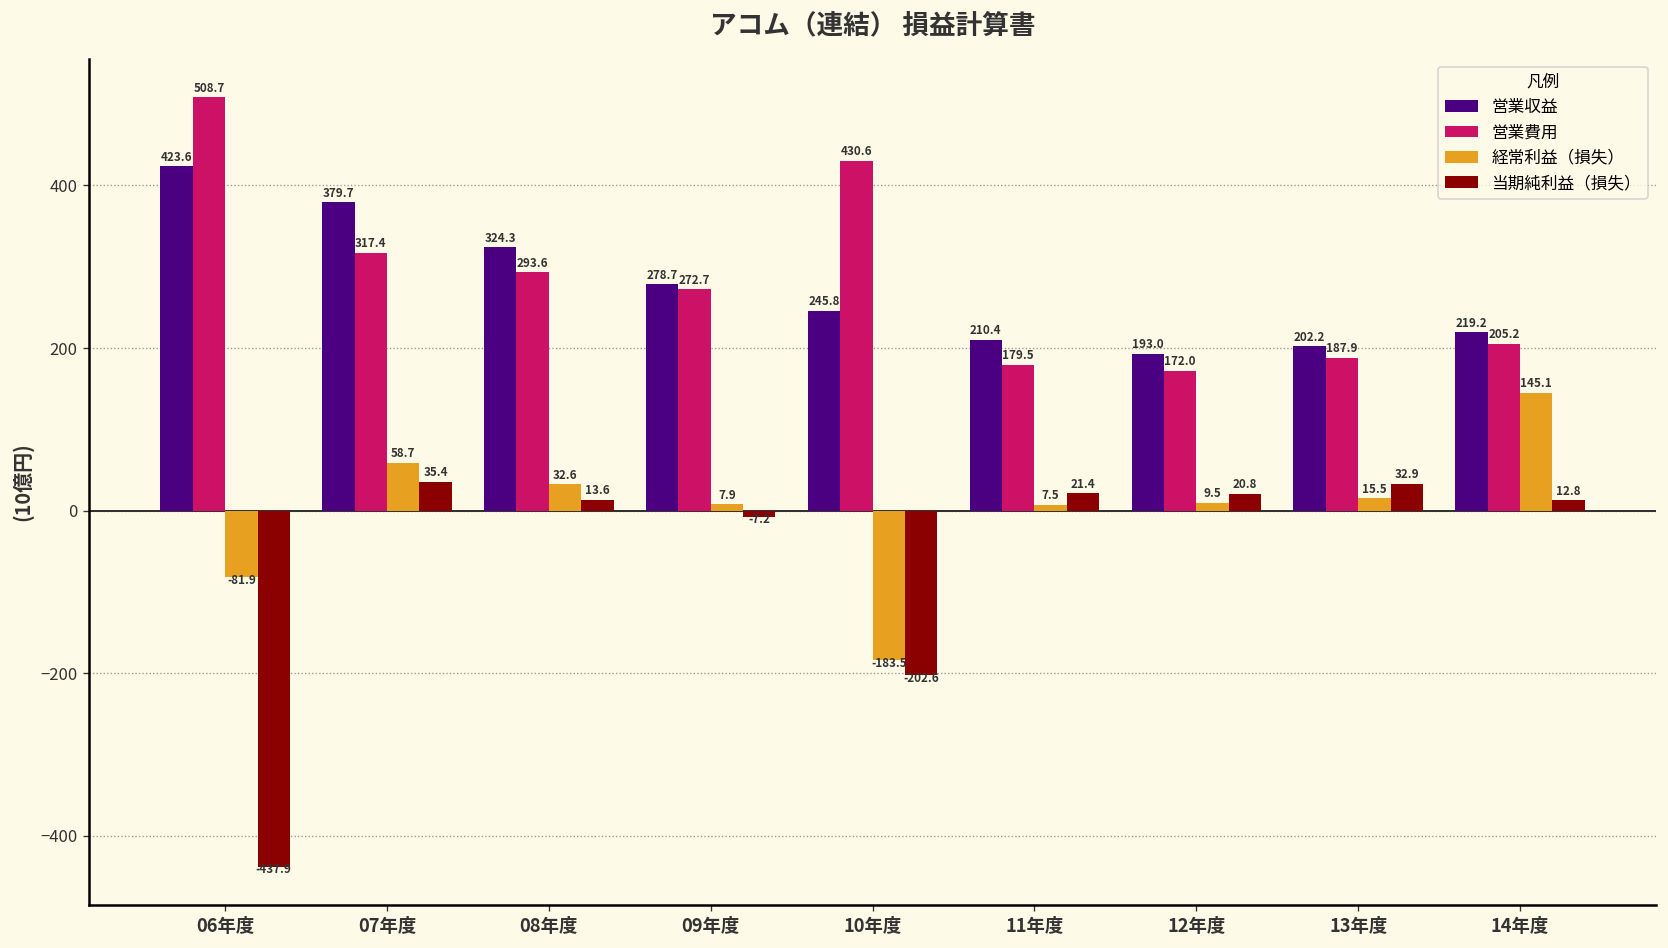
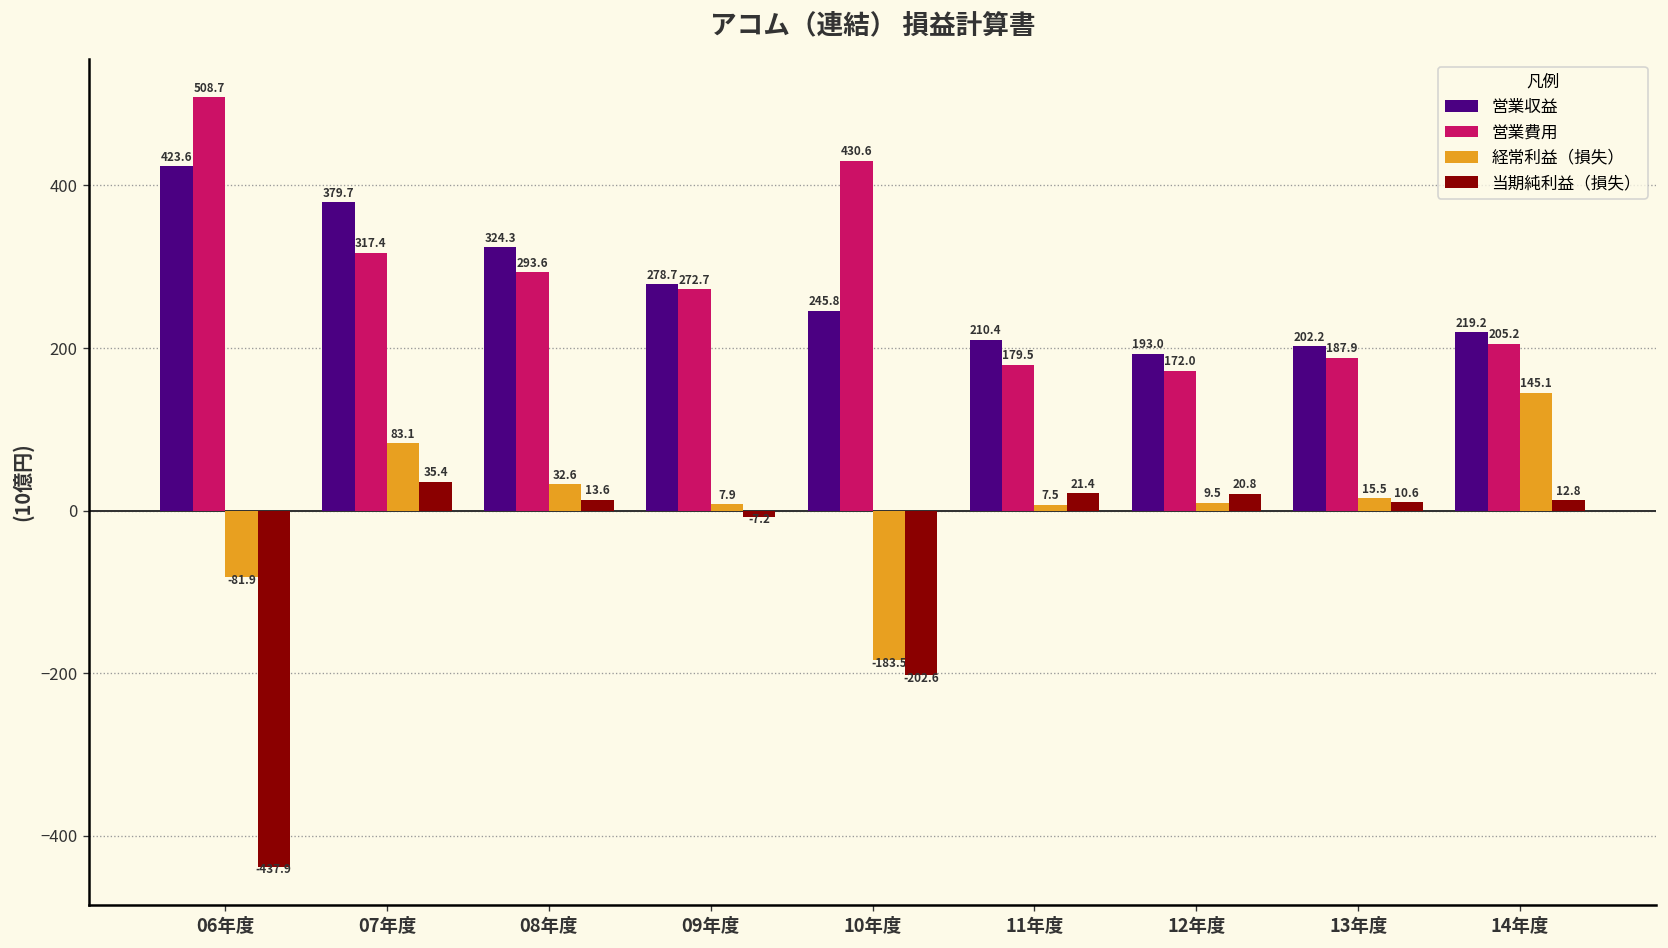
経常利益（損失）, 07年度: 58.7 -> 83.1
当期純利益（損失）, 13年度: 32.9 -> 10.6
